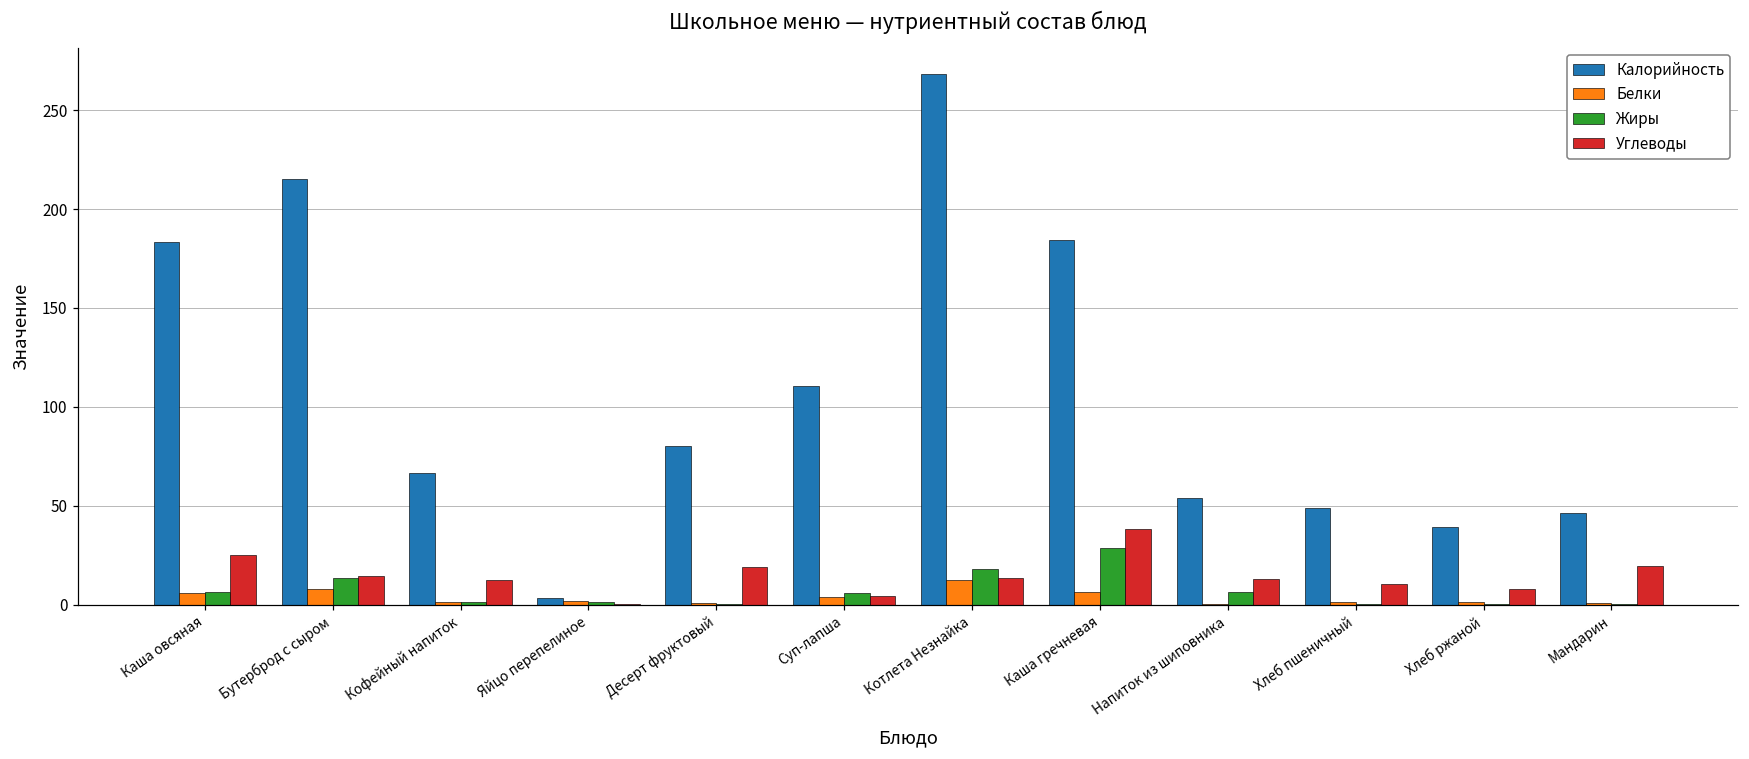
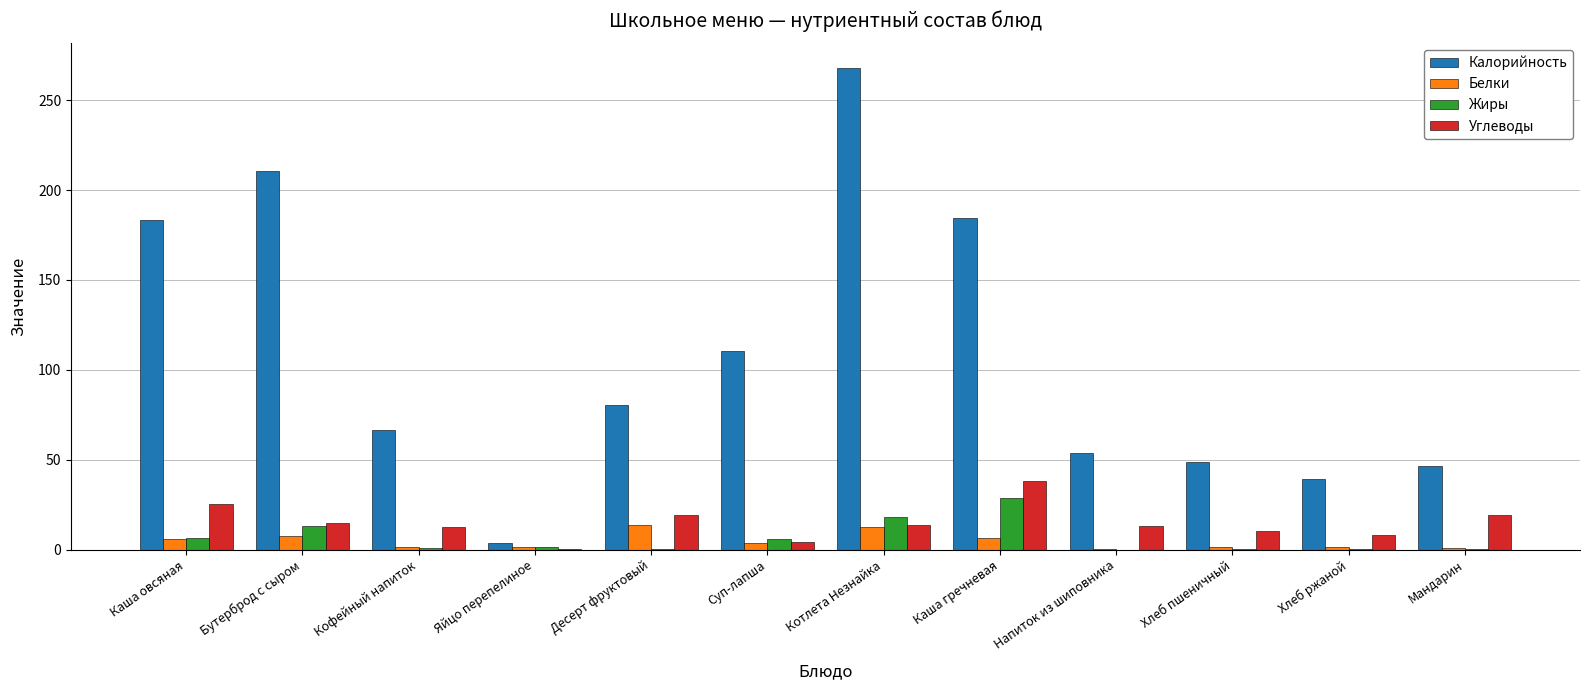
Калорийность, Бутерброд с сыром: 215 -> 210
Белки, Десерт фруктовый: 1 -> 14
Жиры, Напиток из шиповника: 7 -> 0
